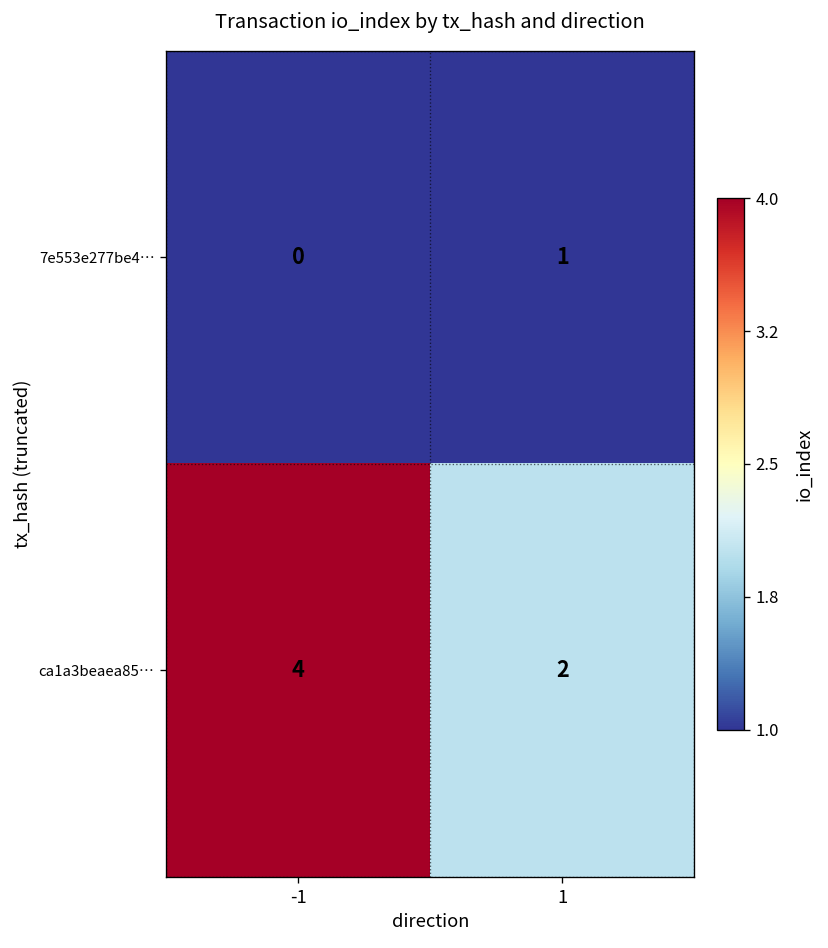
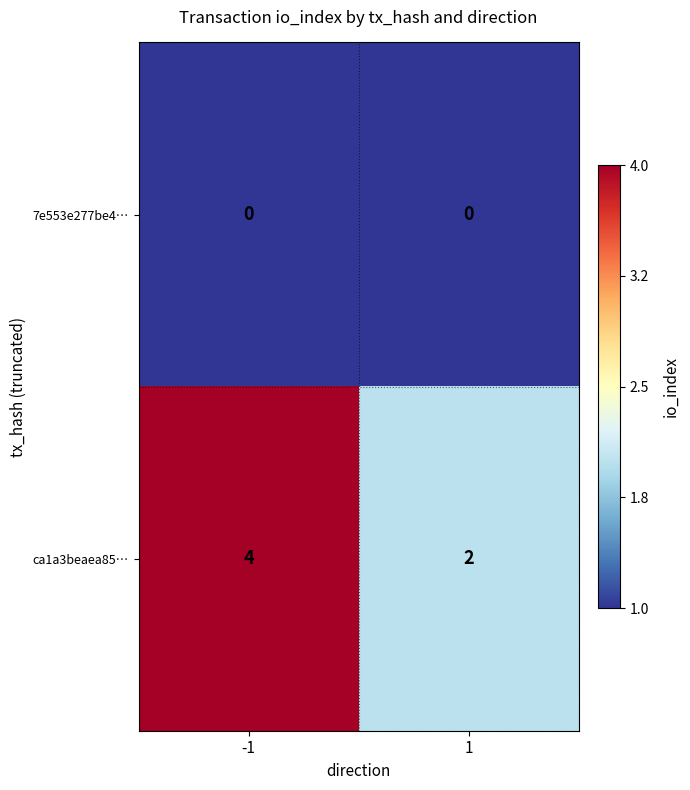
7e553e277be4…, 1: 1 -> 0
